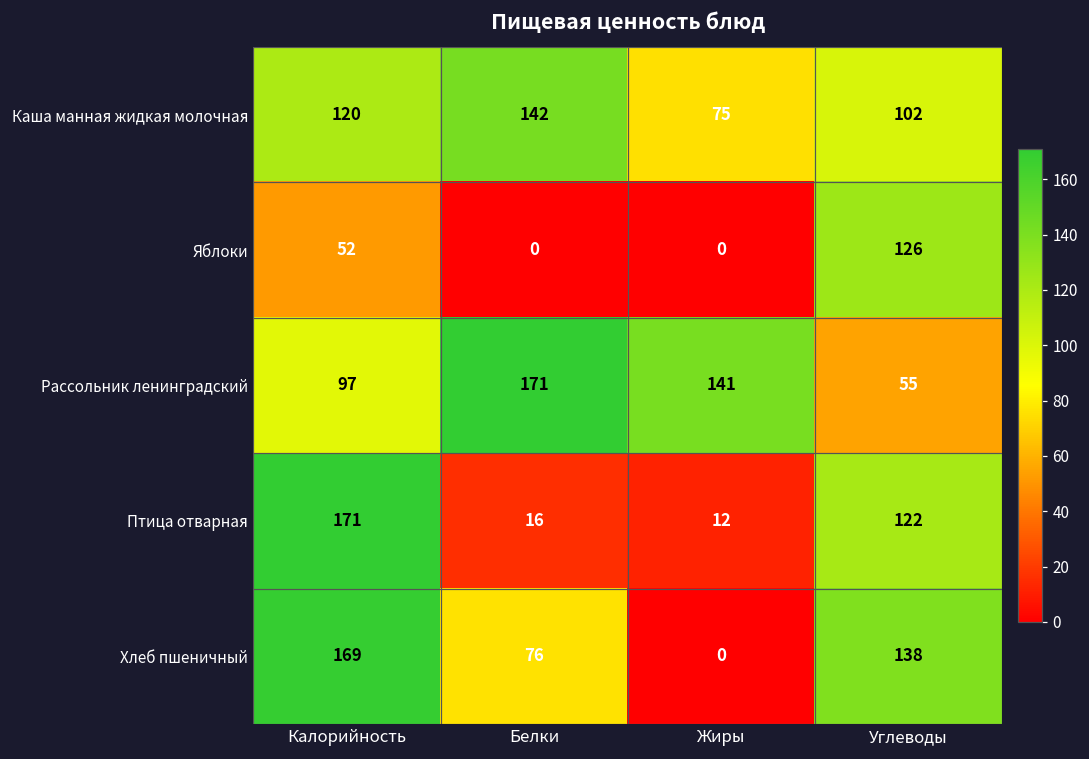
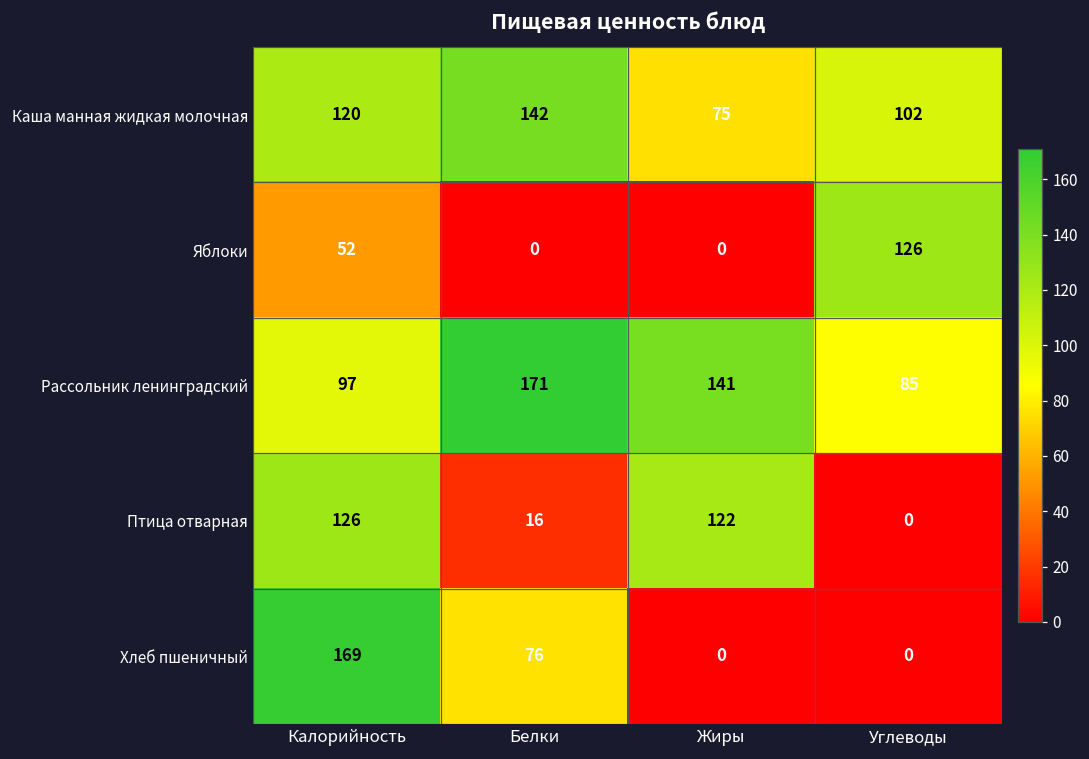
Рассольник ленинградский, Углеводы: 55 -> 85
Птица отварная, Калорийность: 171 -> 126
Птица отварная, Жиры: 12 -> 122
Птица отварная, Углеводы: 122 -> 0
Хлеб пшеничный, Углеводы: 138 -> 0
